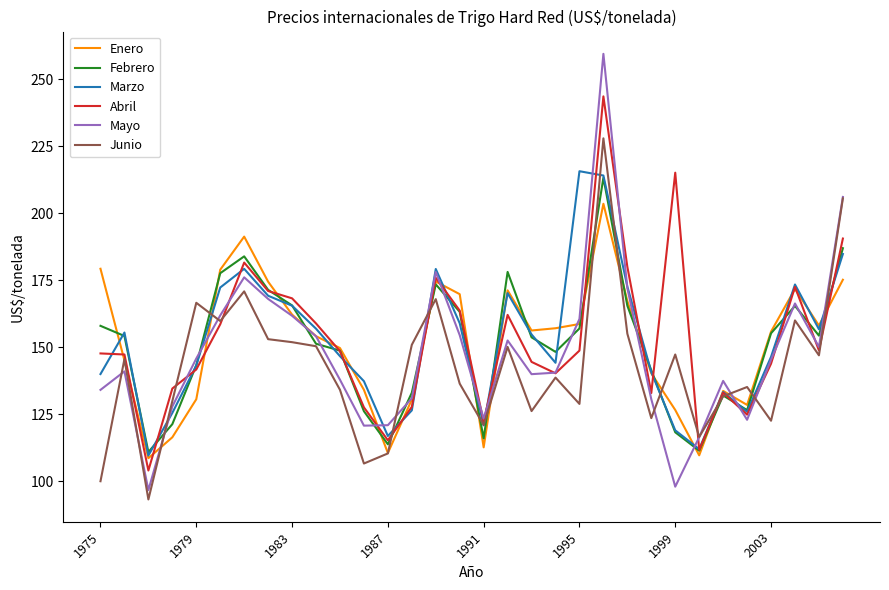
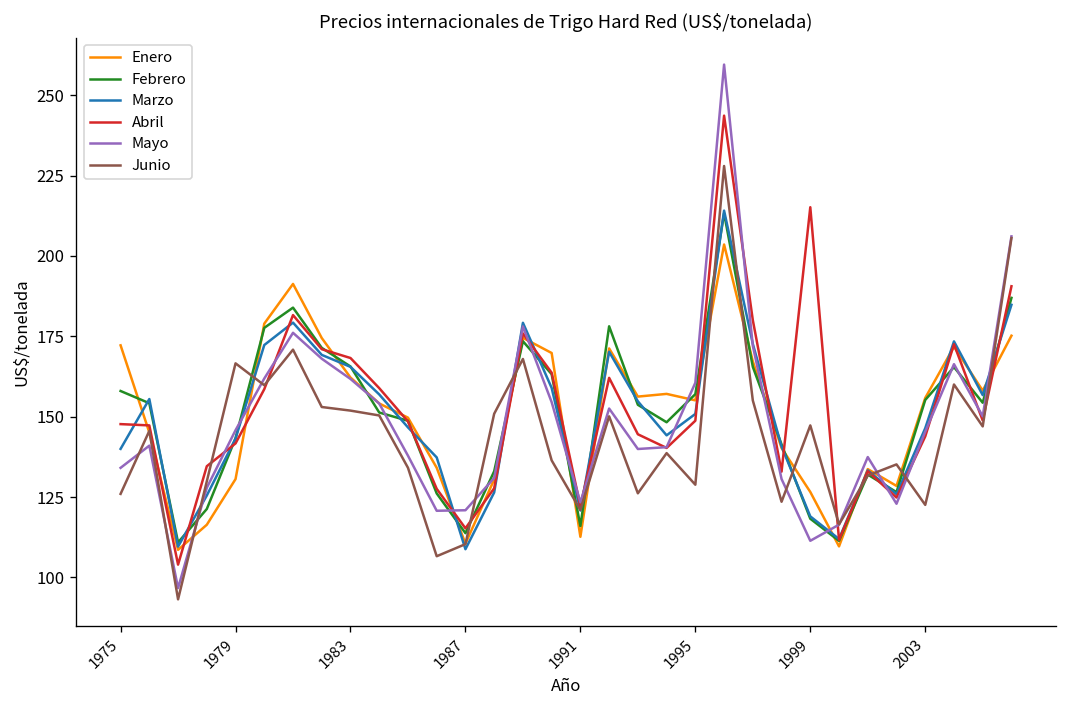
Enero, 1975: 179 -> 172
Junio, 1975: 100 -> 126
Marzo, 1987: 117 -> 109
Enero, 1995: 159 -> 155
Marzo, 1995: 216 -> 151
Mayo, 1999: 98 -> 111
